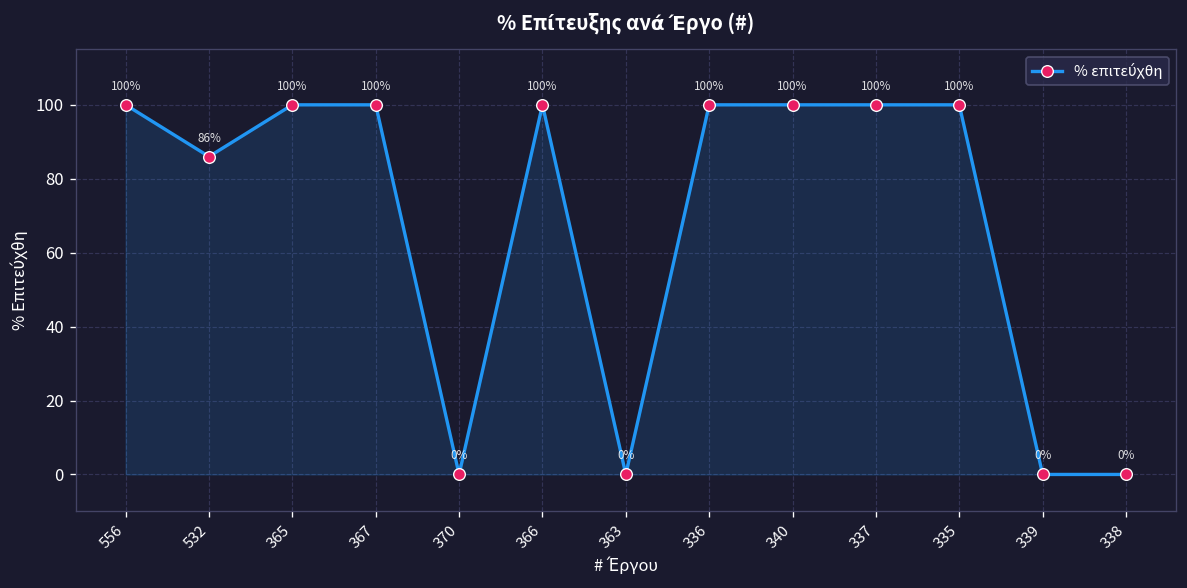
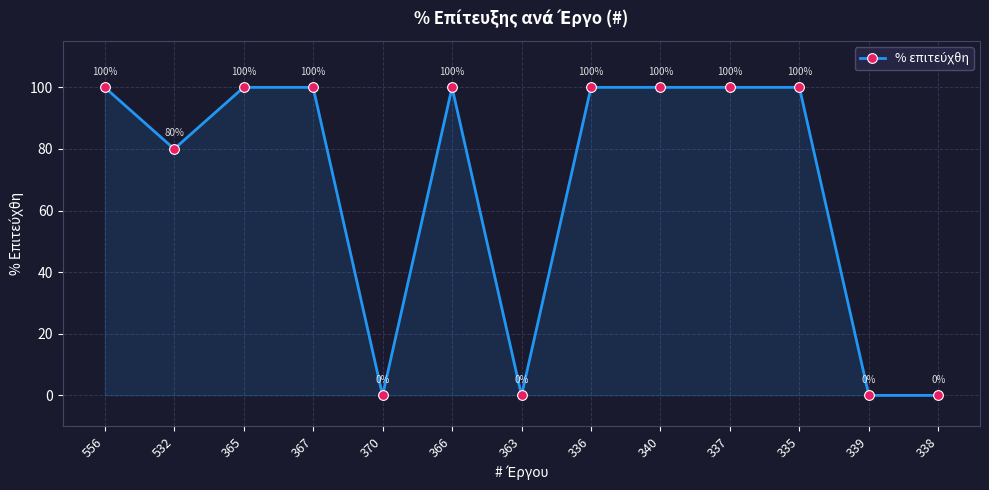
532: 86% -> 80%
